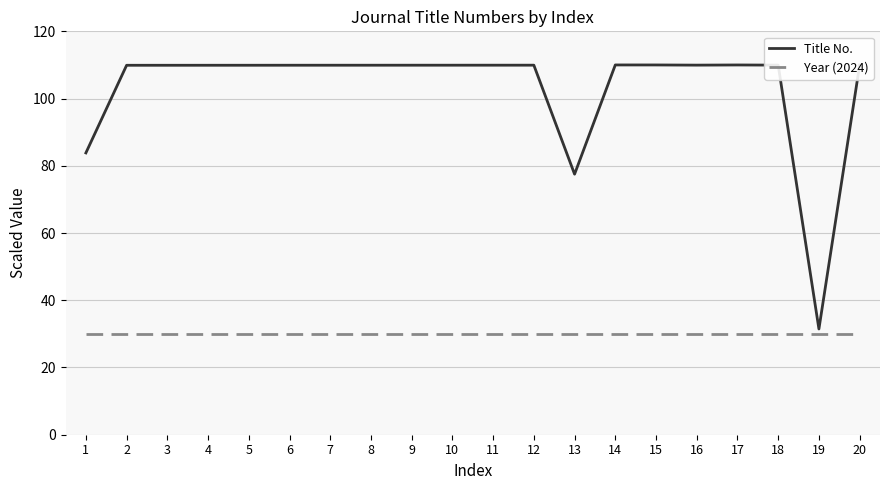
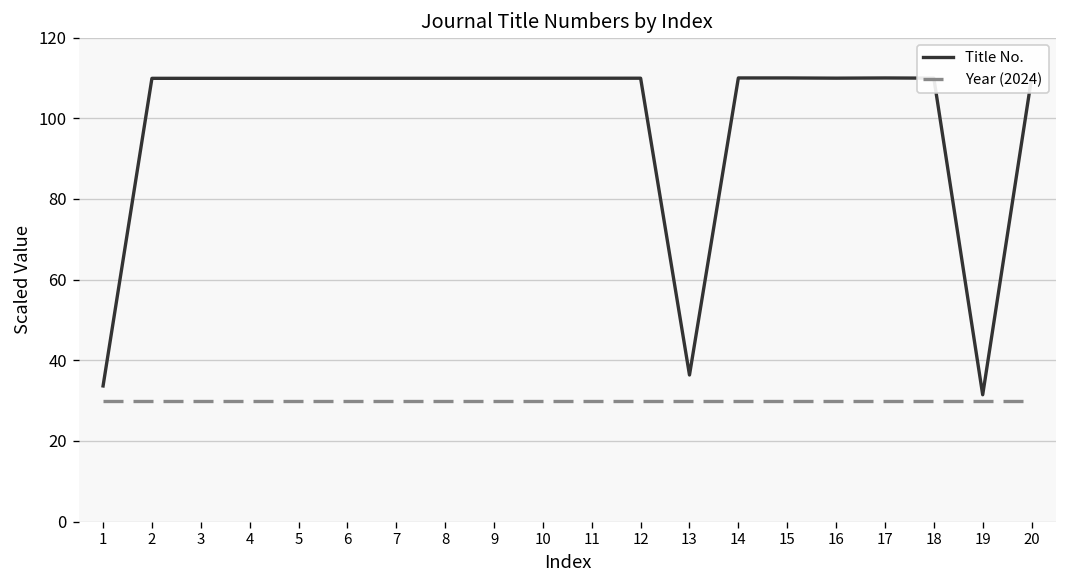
Title No., 1: 84 -> 34
Title No., 13: 78 -> 36
